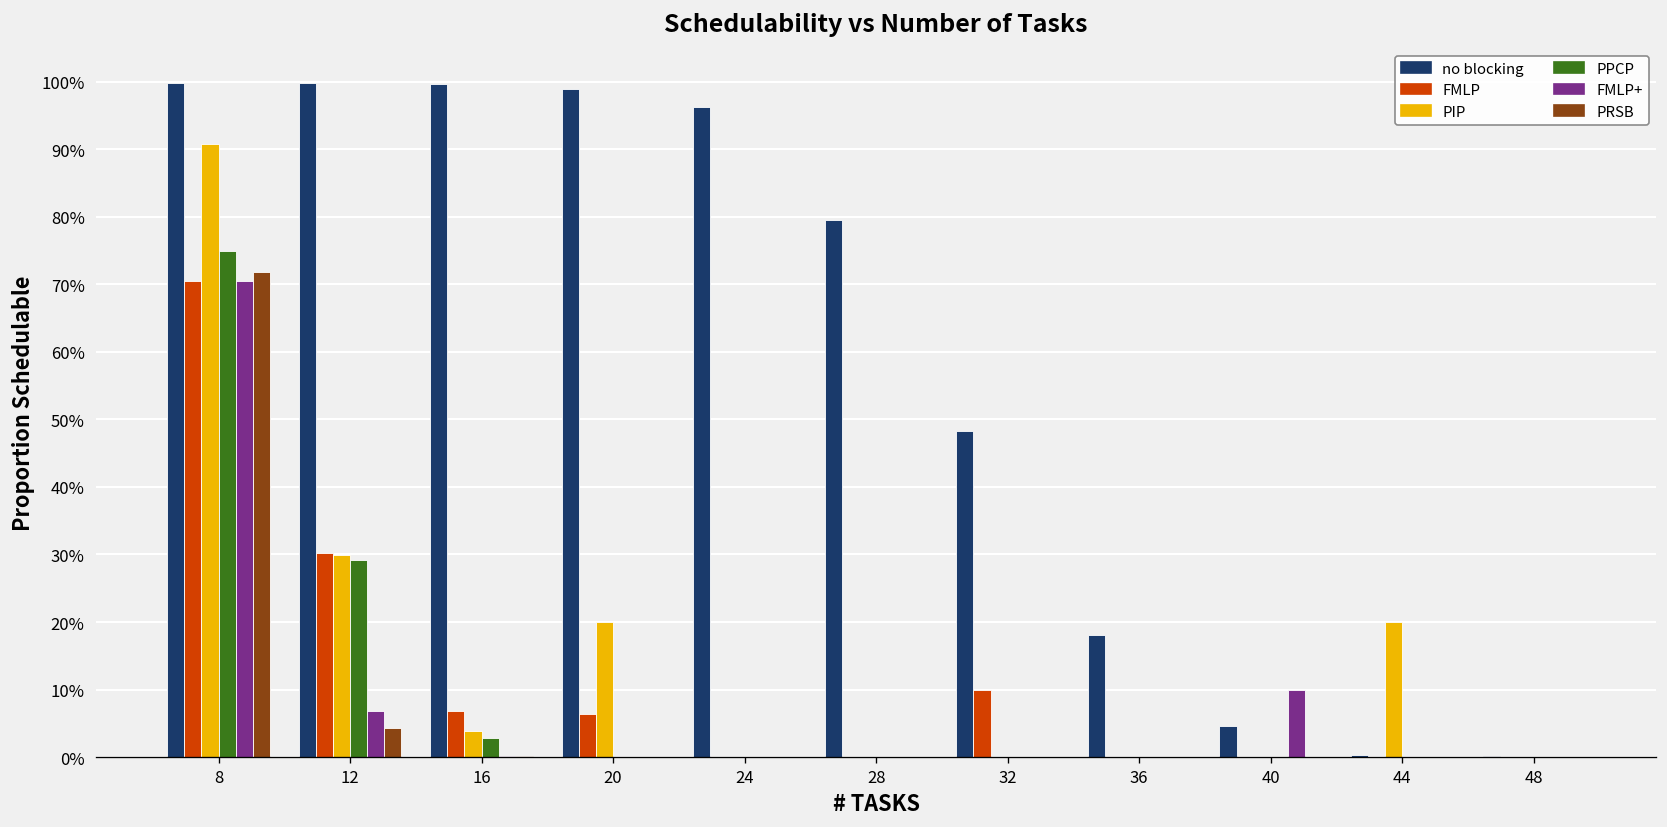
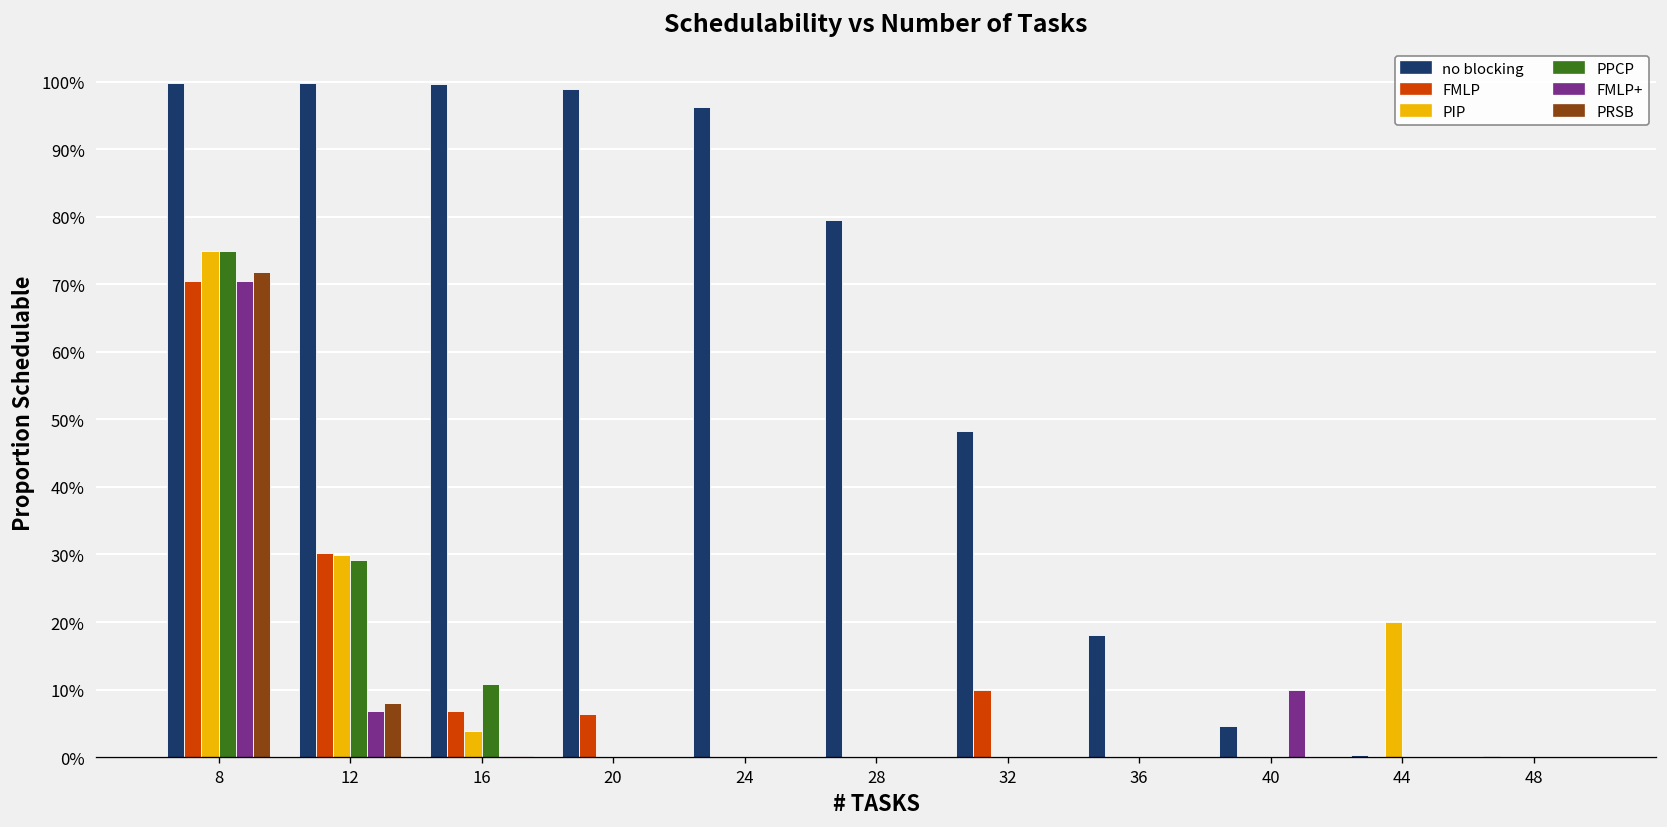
PIP, 8: 91% -> 75%
PRSB, 12: 4% -> 8%
PPCP, 16: 3% -> 11%
PIP, 20: 20% -> 0%
